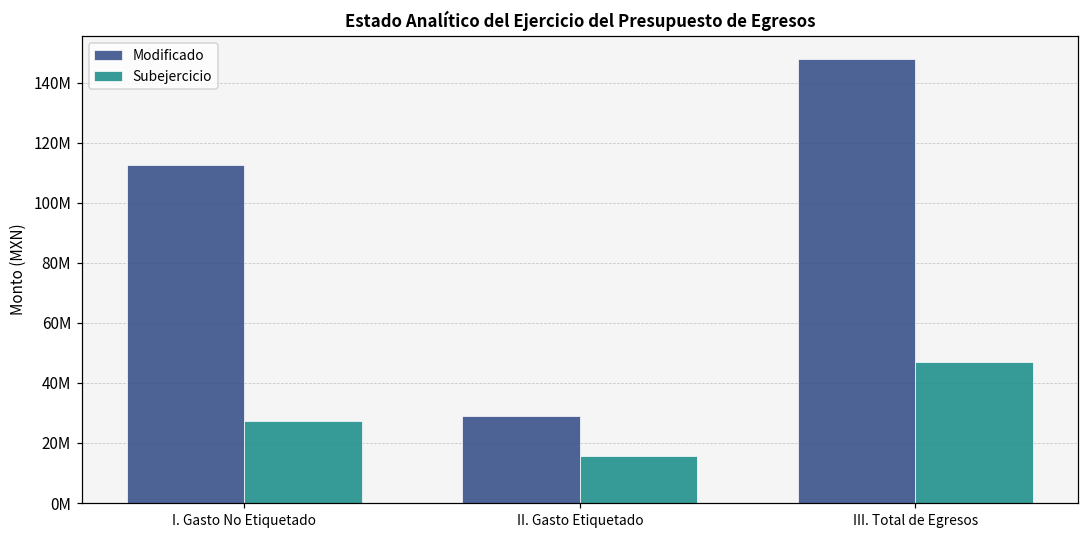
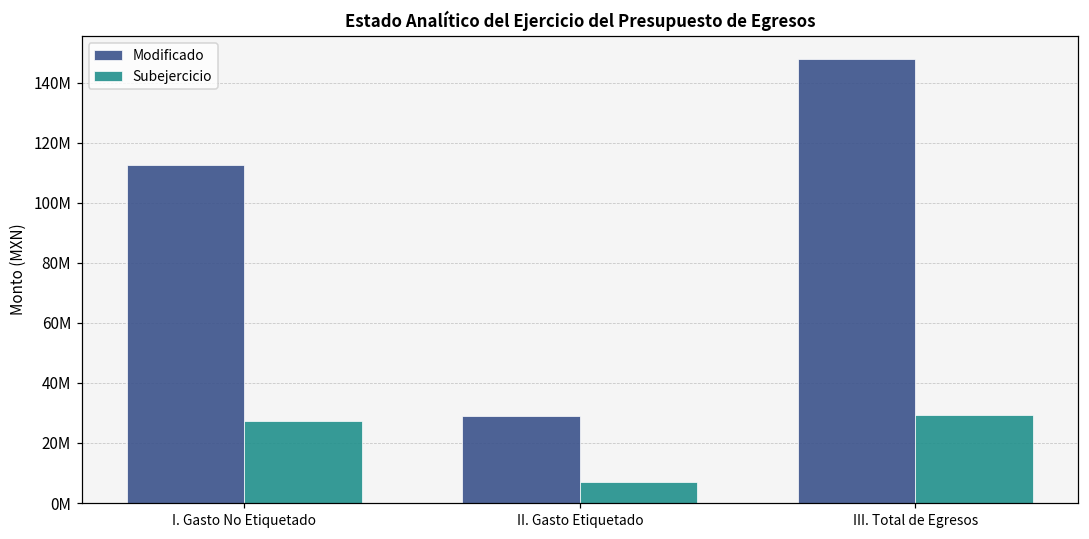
Subejercicio, II. Gasto Etiquetado: 16000000 -> 7000000
Subejercicio, III. Total de Egresos: 47000000 -> 29000000
